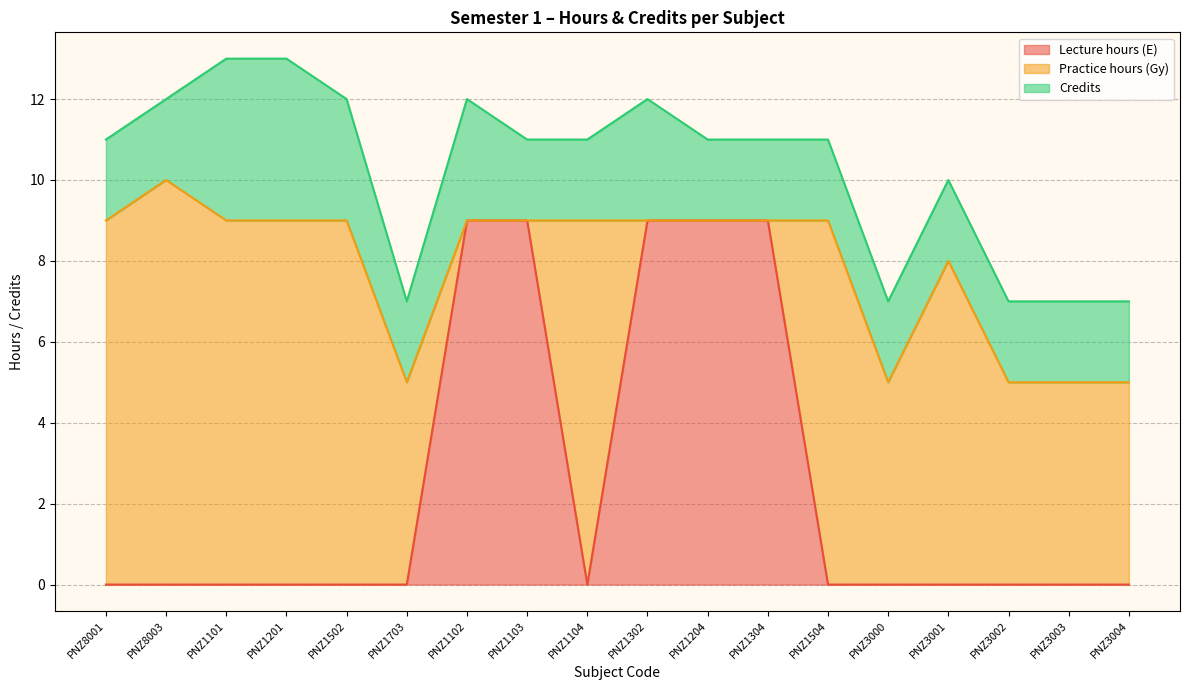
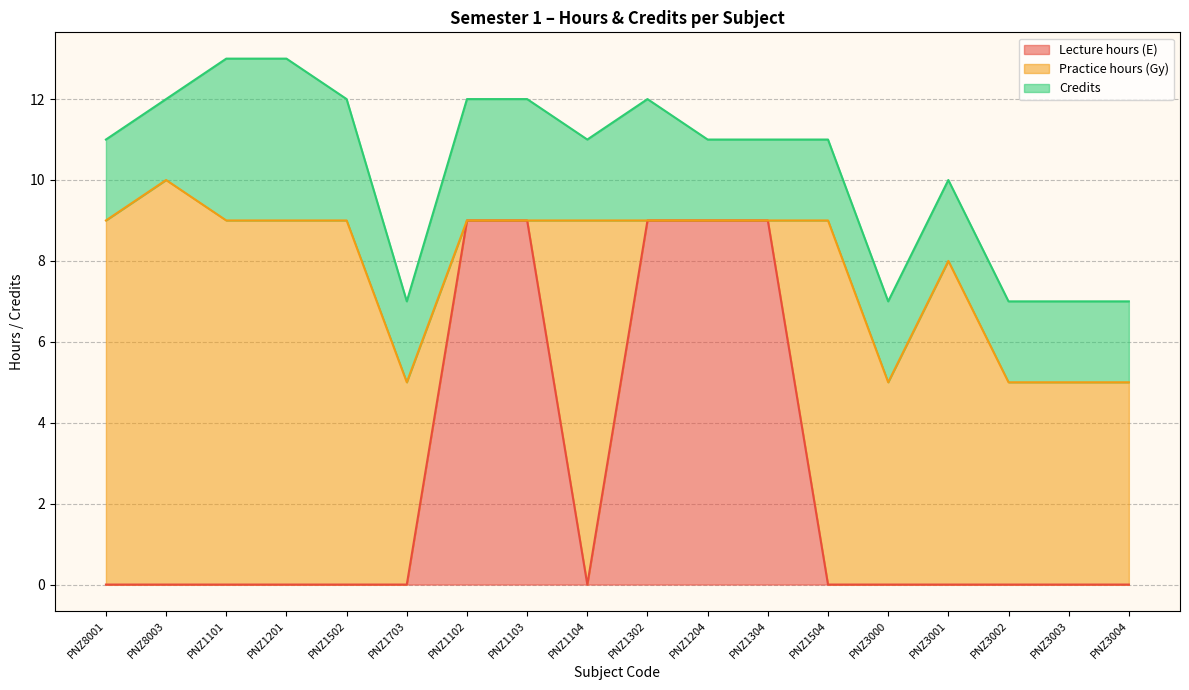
Credits, PNZ1103: 2 -> 3
